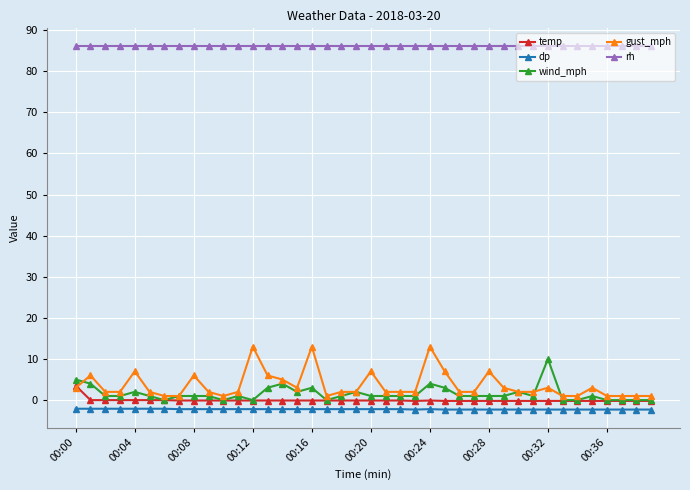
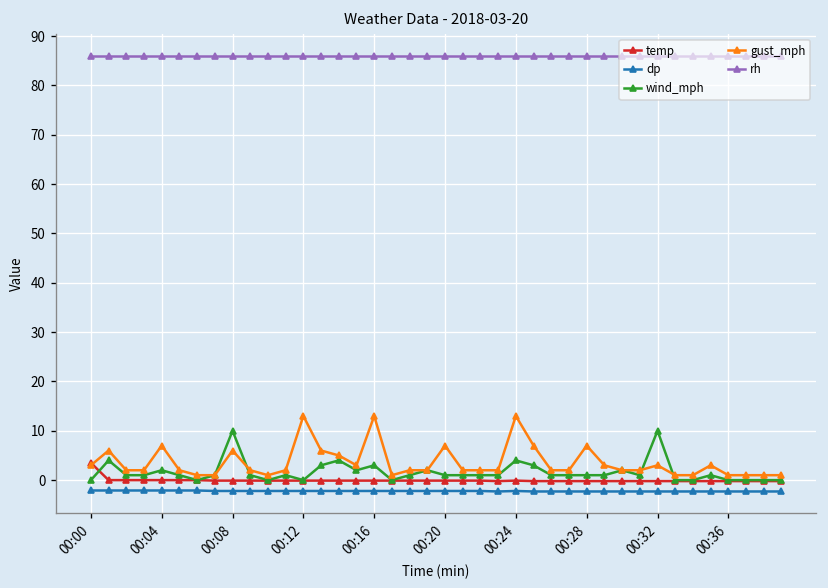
wind_mph, 00:00: 5 -> 0
wind_mph, 00:08: 1 -> 10
